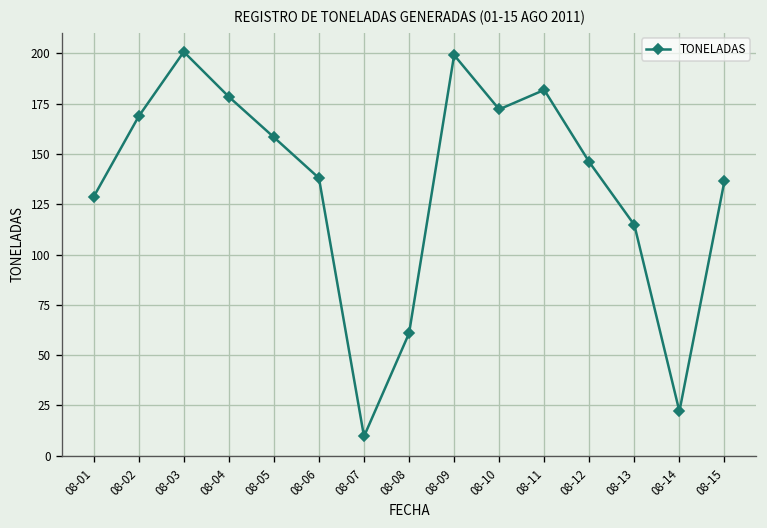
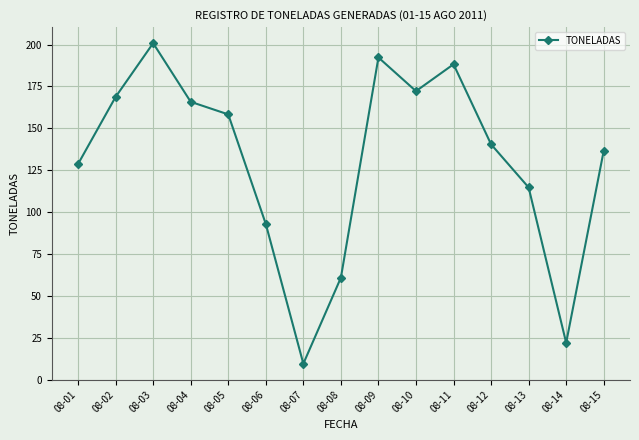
08-04: 178 -> 166
08-06: 138 -> 93
08-09: 199 -> 192
08-11: 182 -> 188
08-12: 146 -> 140
